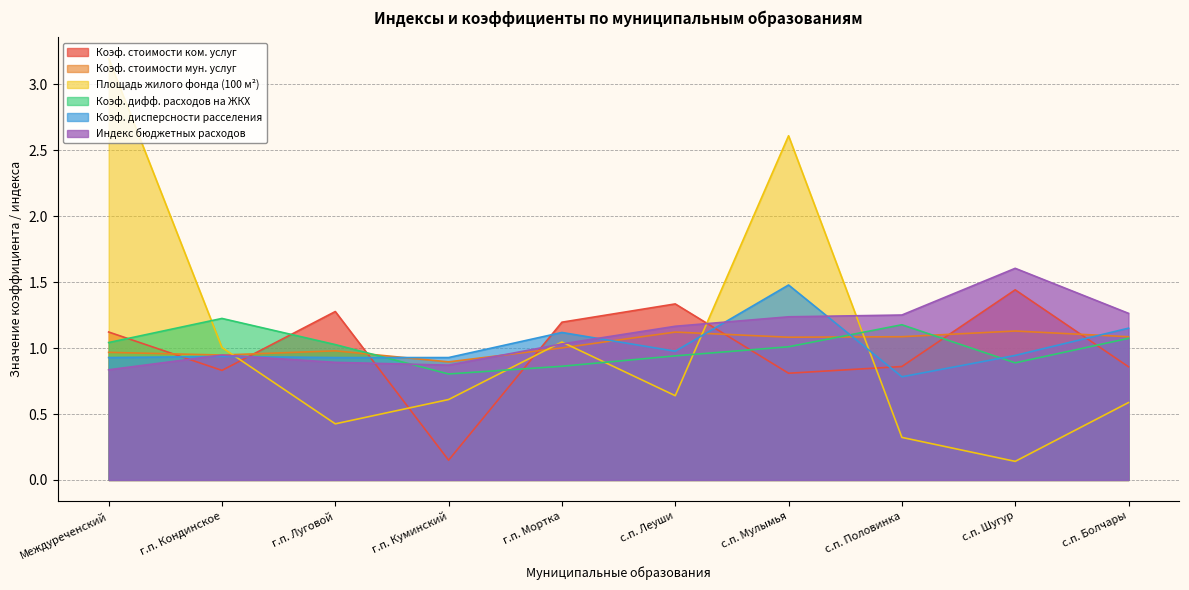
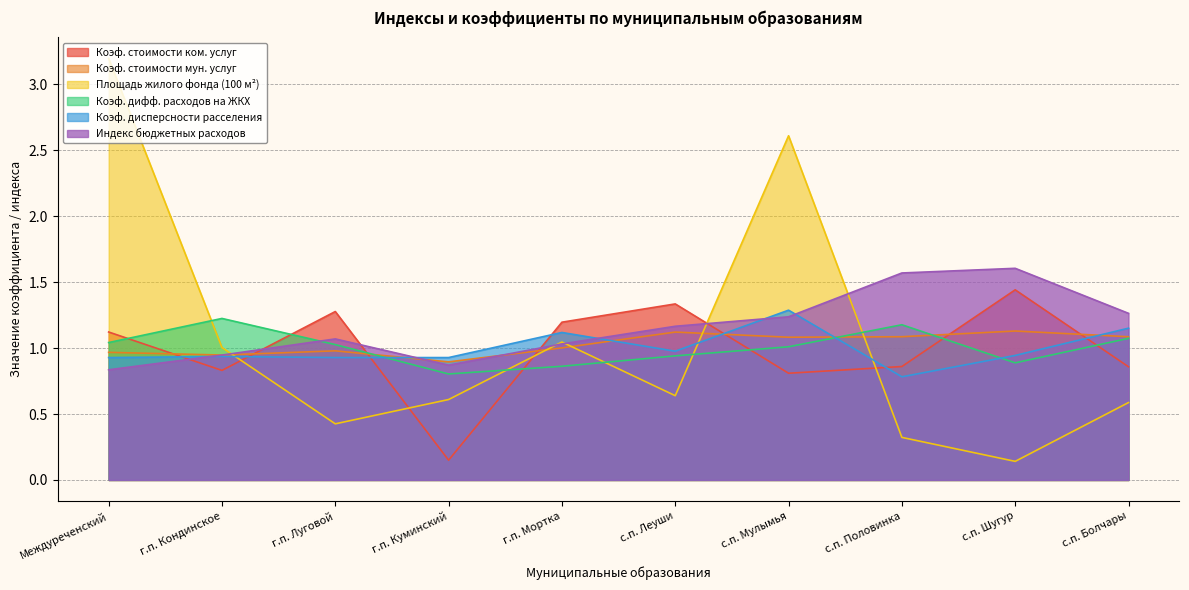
Индекс бюджетных расходов, г.п. Луговой: 0.89 -> 1.07
Коэф. дисперсности расселения, с.п. Мулымья: 1.48 -> 1.29
Индекс бюджетных расходов, с.п. Половинка: 1.25 -> 1.57
